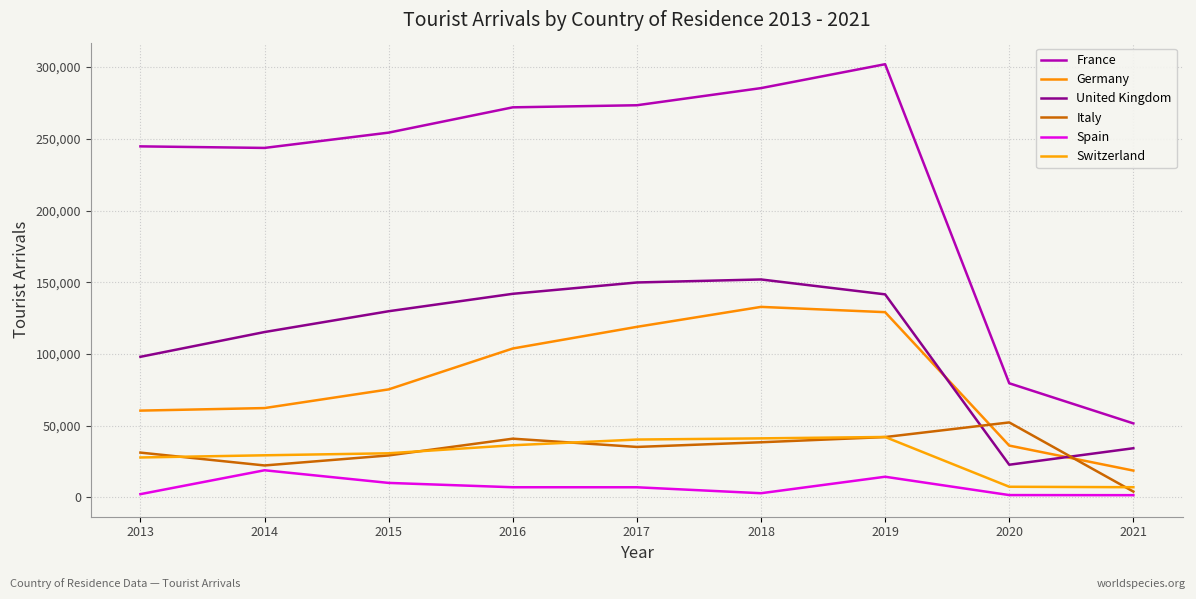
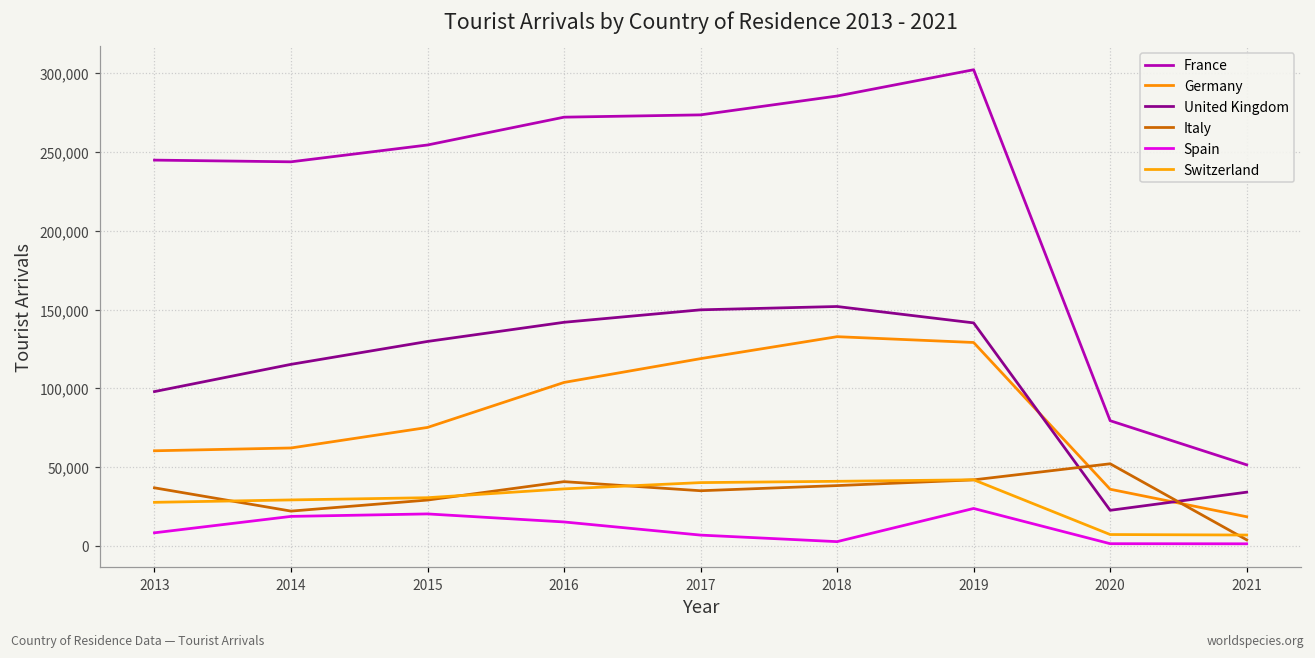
Italy, 2013: 31,000 -> 37,000
Spain, 2013: 2,000 -> 8,000
Spain, 2015: 10,000 -> 20,000
Spain, 2016: 7,000 -> 15,000
Spain, 2019: 14,000 -> 24,000
